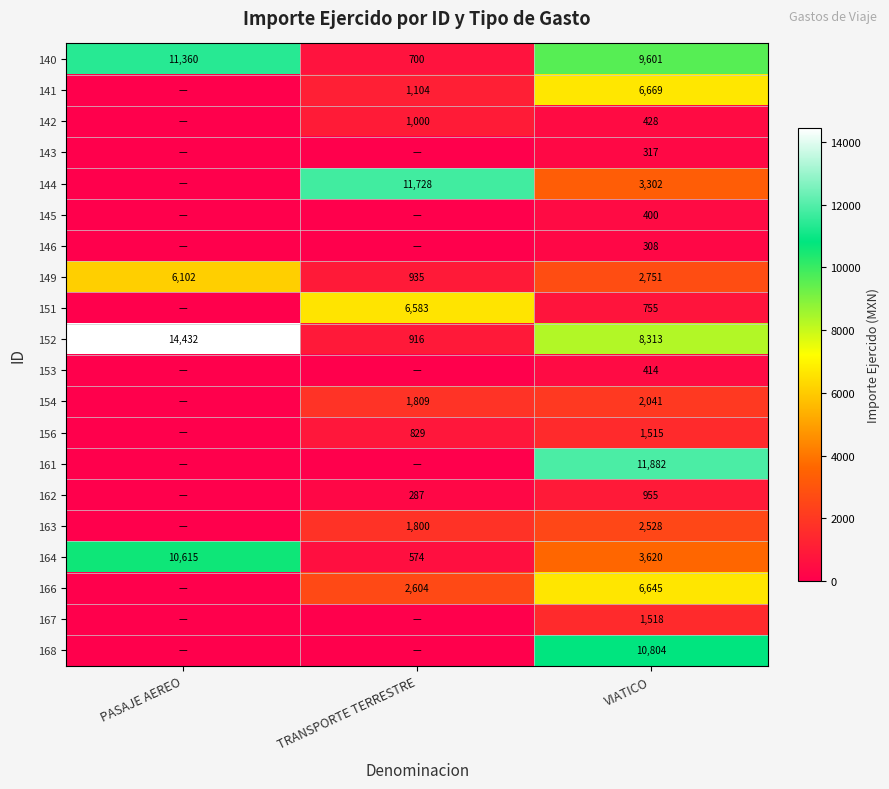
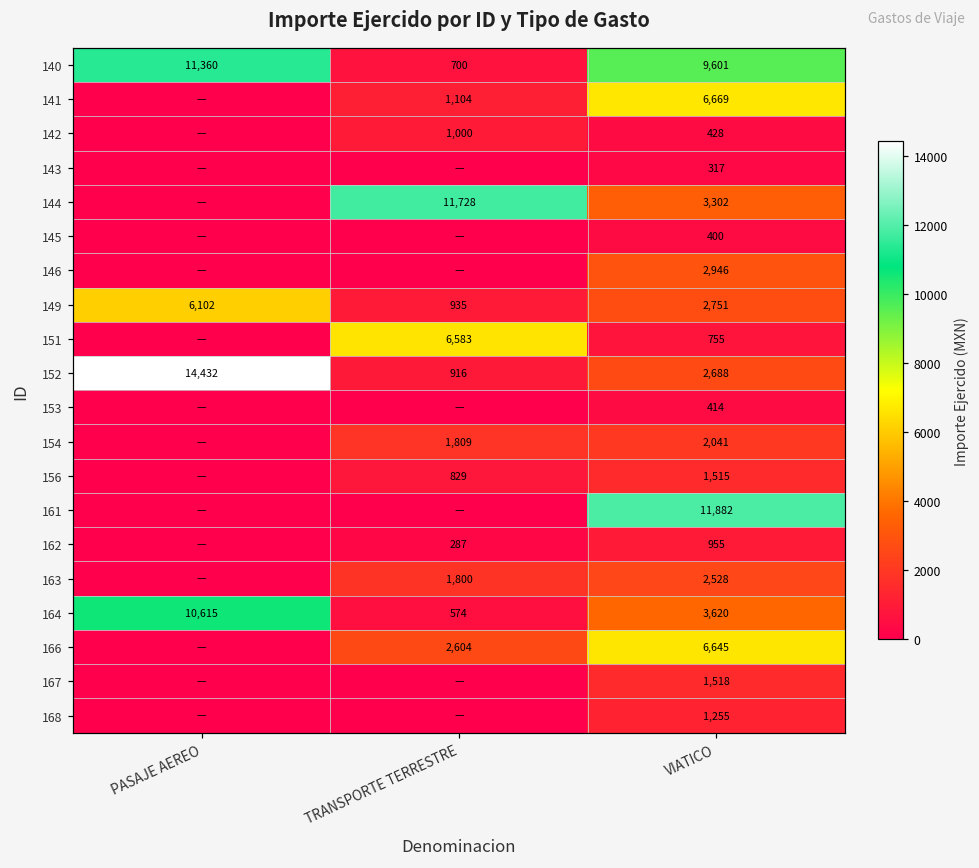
146, VIATICO: 308 -> 2,946
152, VIATICO: 8,313 -> 2,688
168, VIATICO: 10,804 -> 1,255
